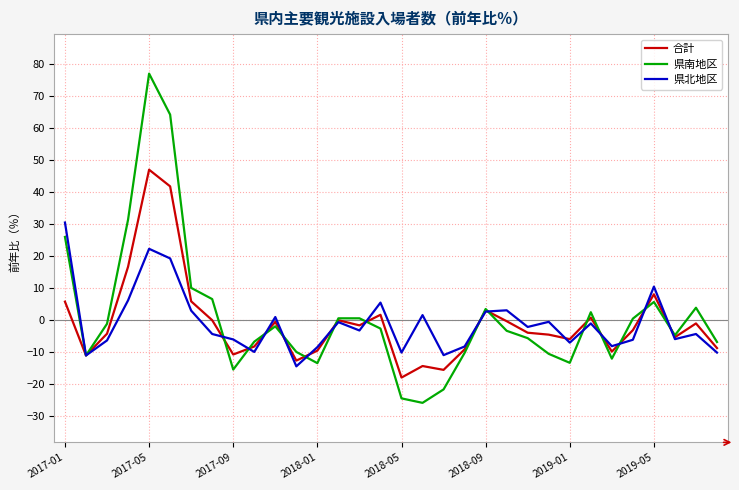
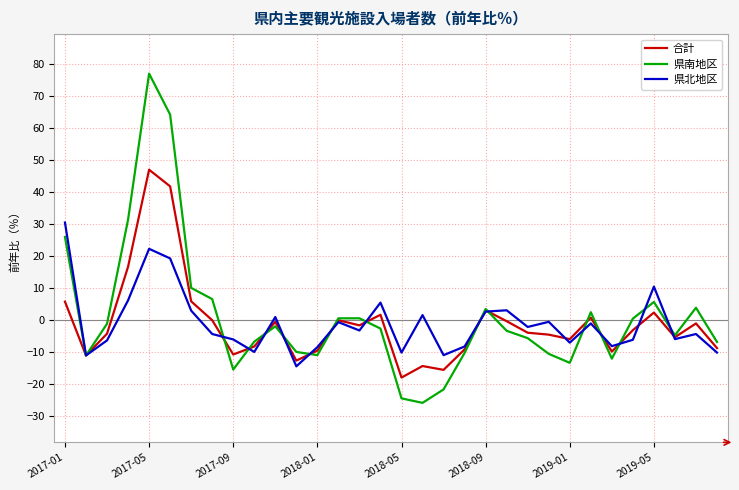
県南地区, 2018-01: -13 -> -11
合計, 2019-05: 8 -> 2
